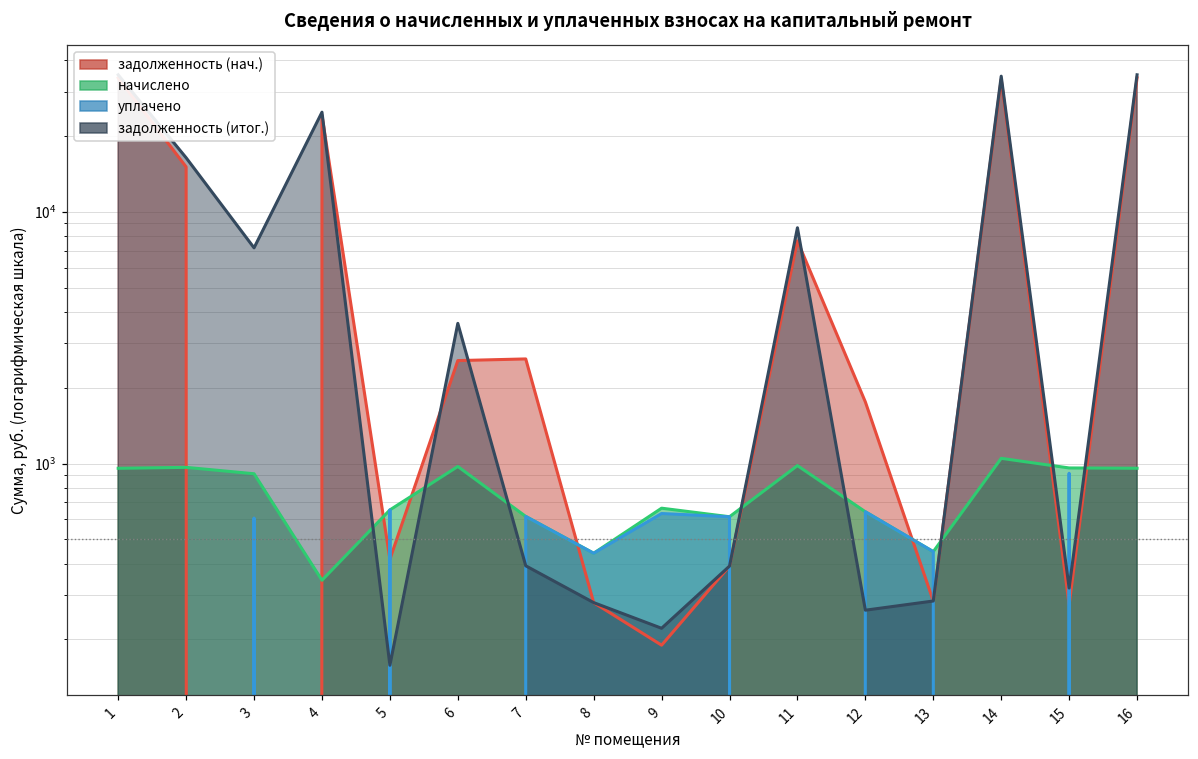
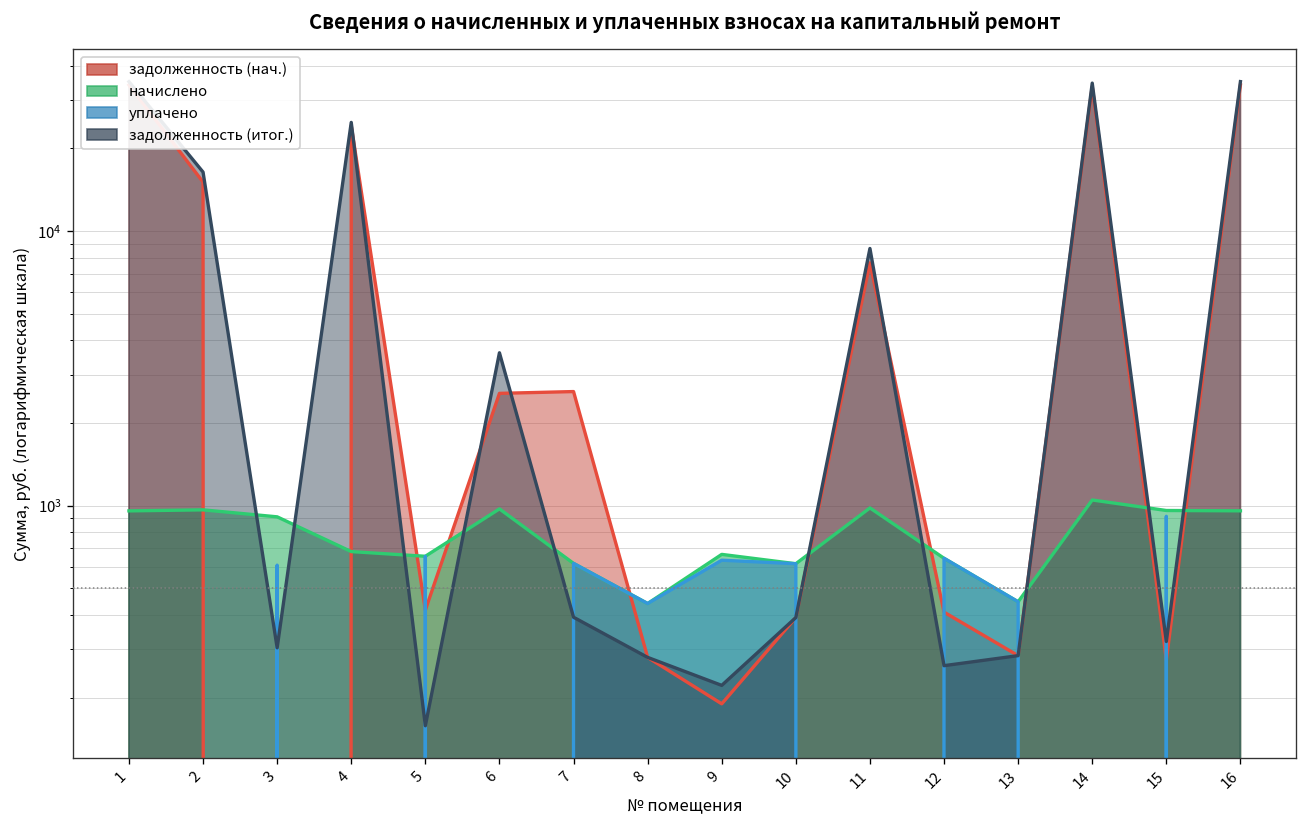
задолженность (итог.), 3: 7200 -> 300
начислено, 4: 340 -> 680
задолженность (нач.), 12: 1800 -> 410
